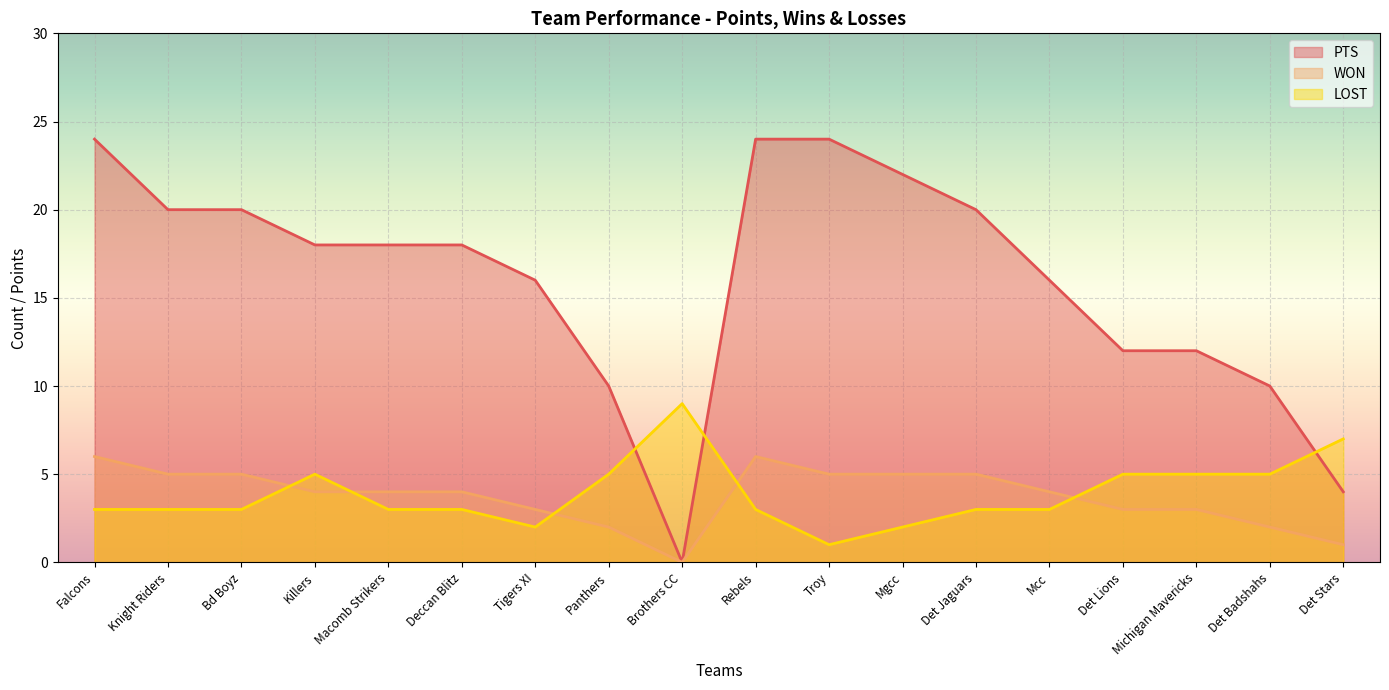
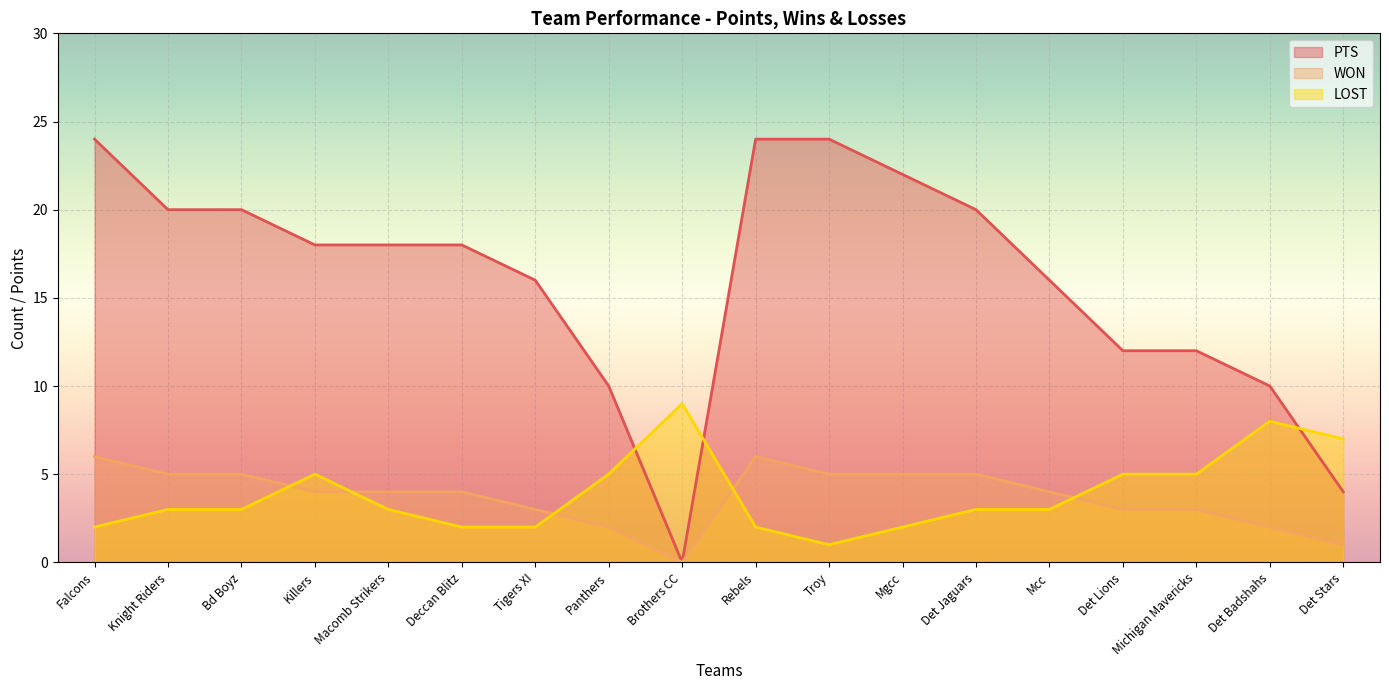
LOST, Falcons: 3 -> 2
LOST, Deccan Blitz: 3 -> 2
LOST, Rebels: 3 -> 2
LOST, Det Badshahs: 5 -> 8
